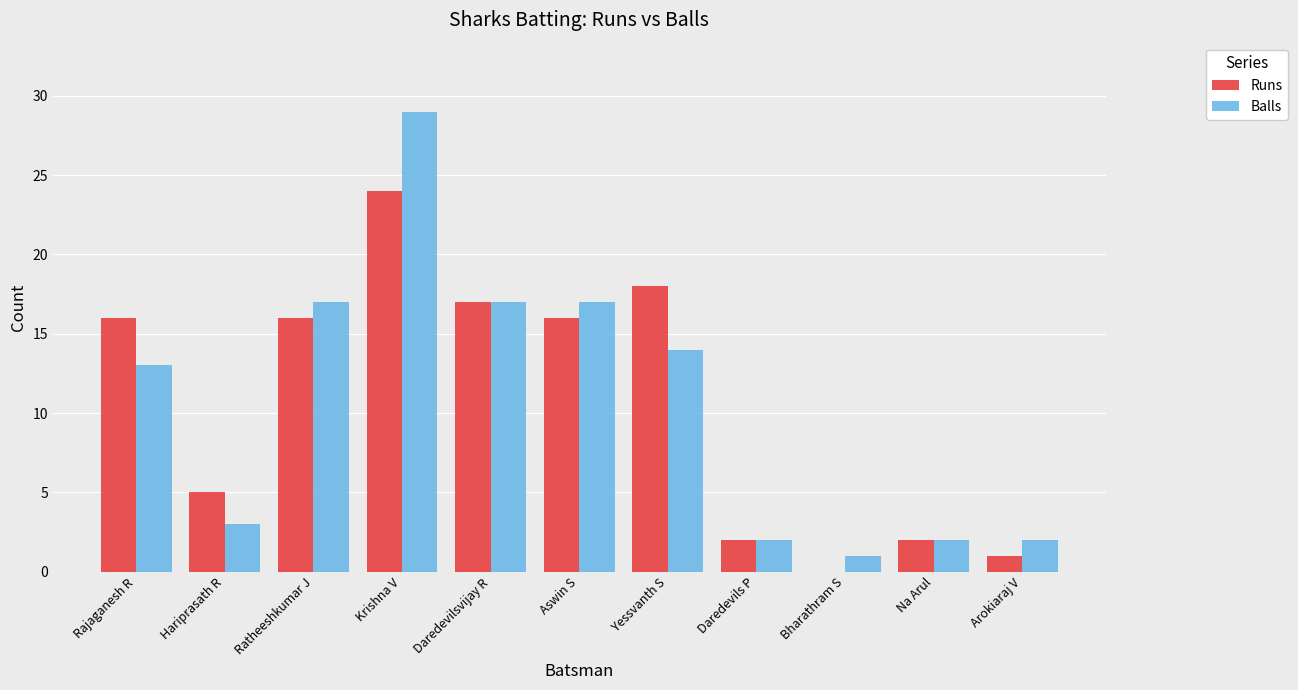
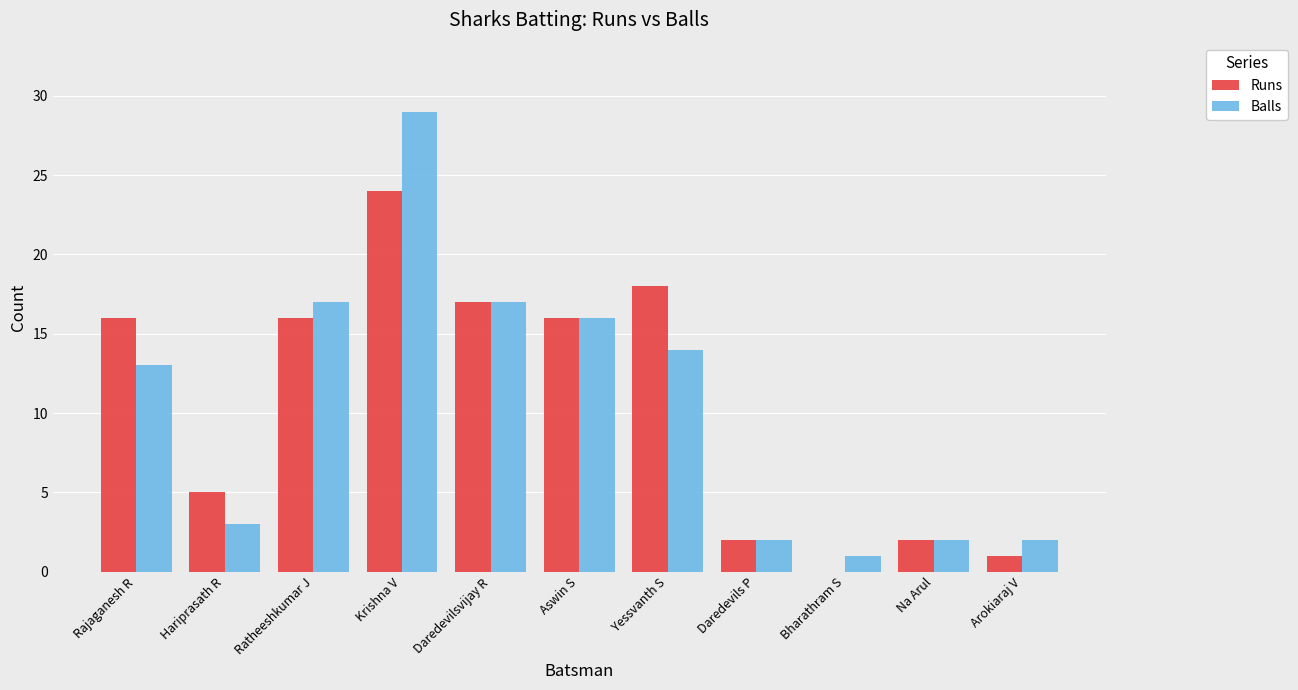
Balls, Aswin S: 17 -> 16
